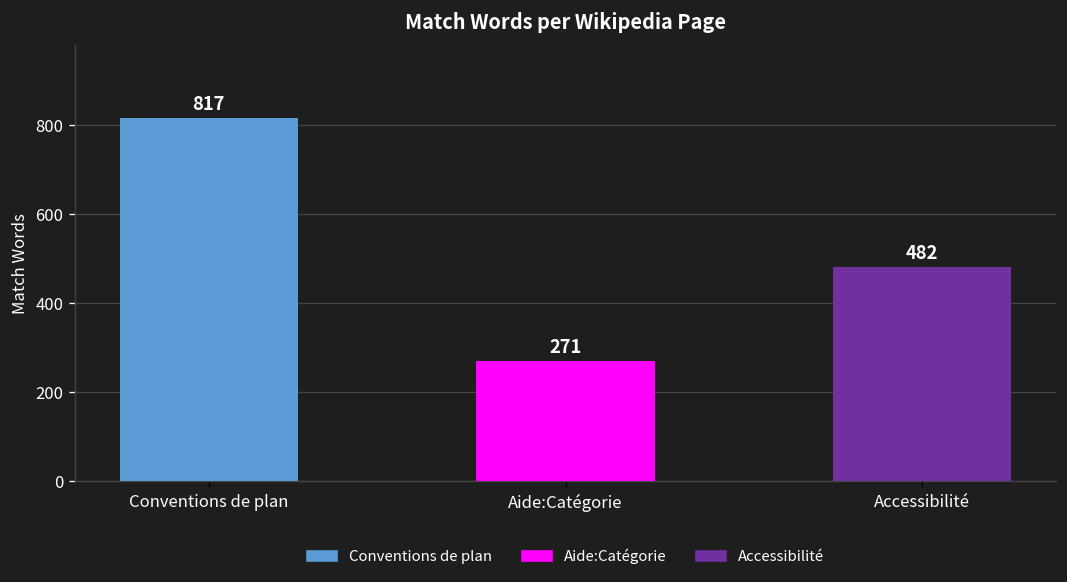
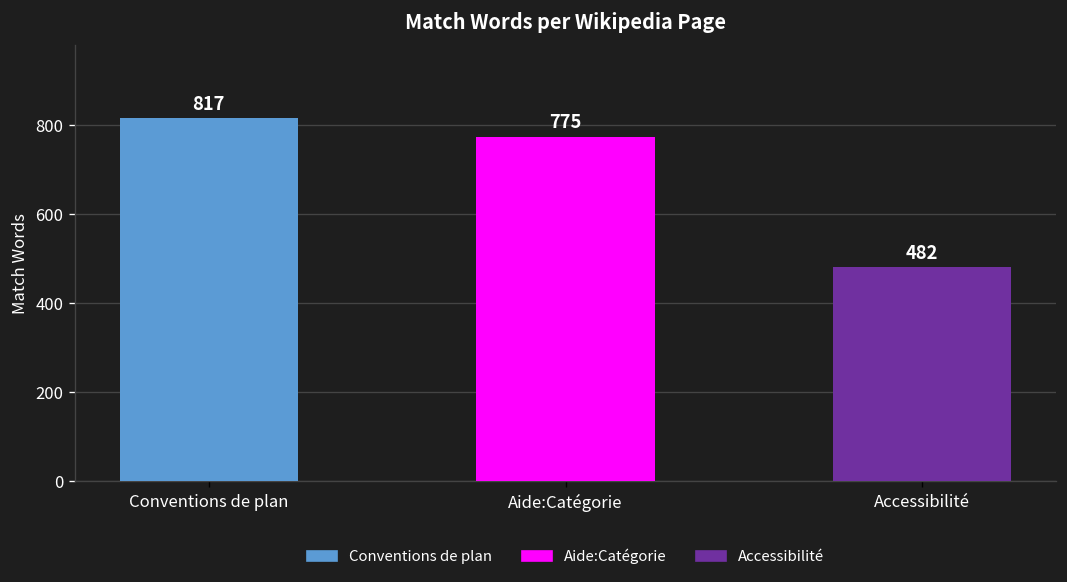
Aide:Catégorie: 271 -> 775
